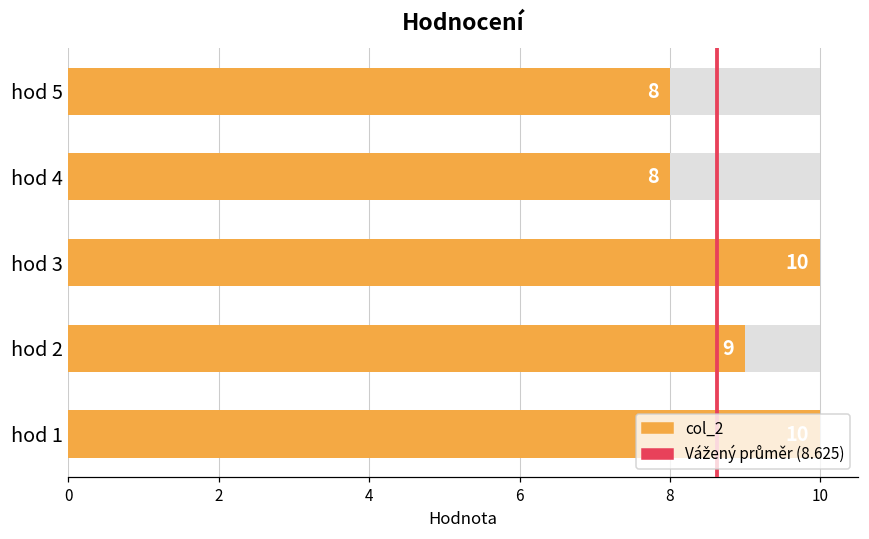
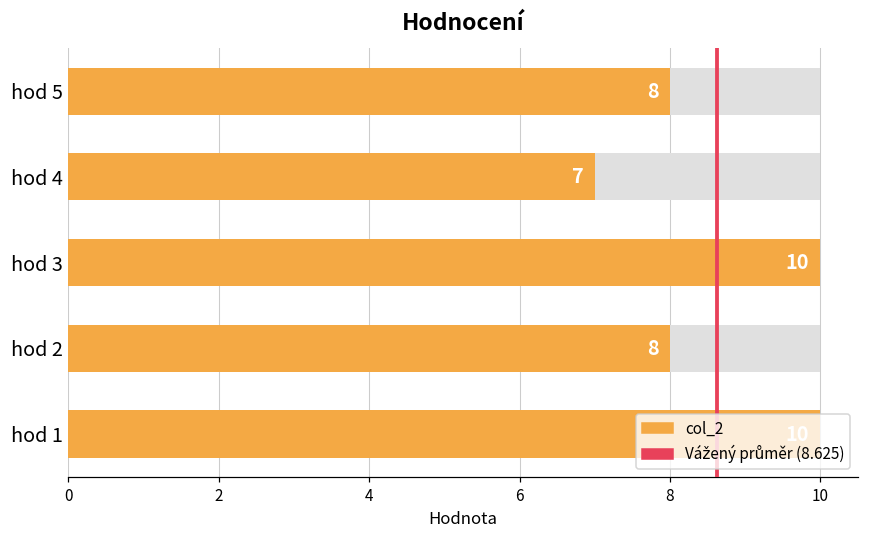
col_2, hod 4: 8 -> 7
col_2, hod 2: 9 -> 8
